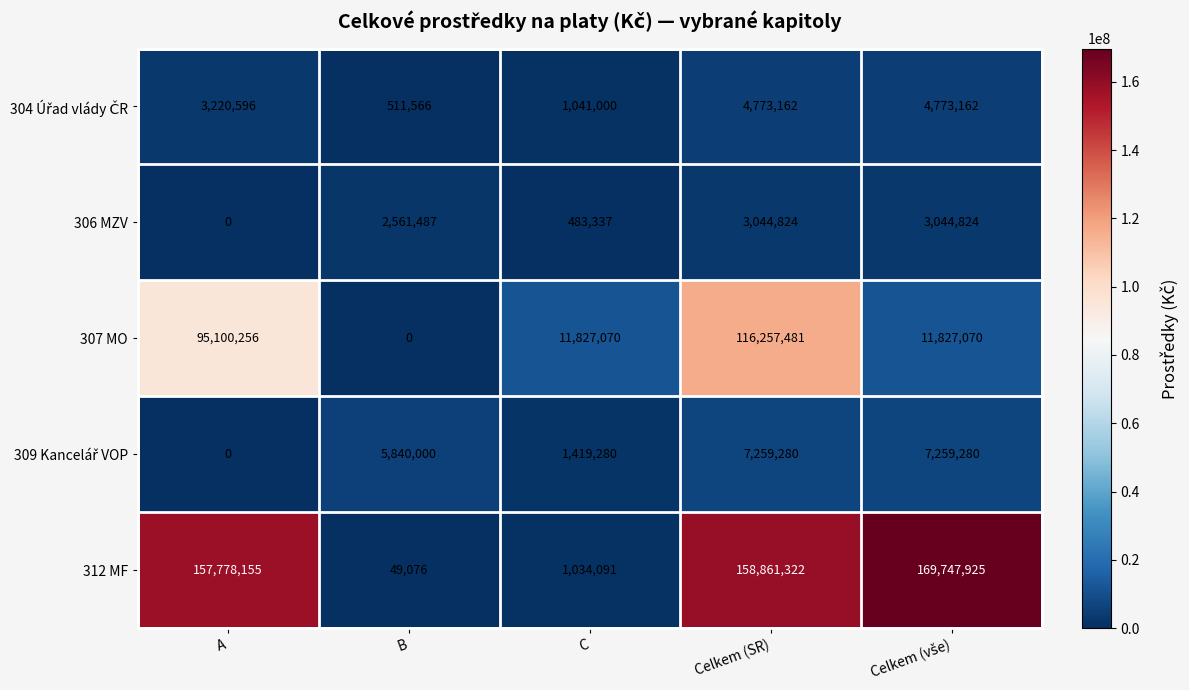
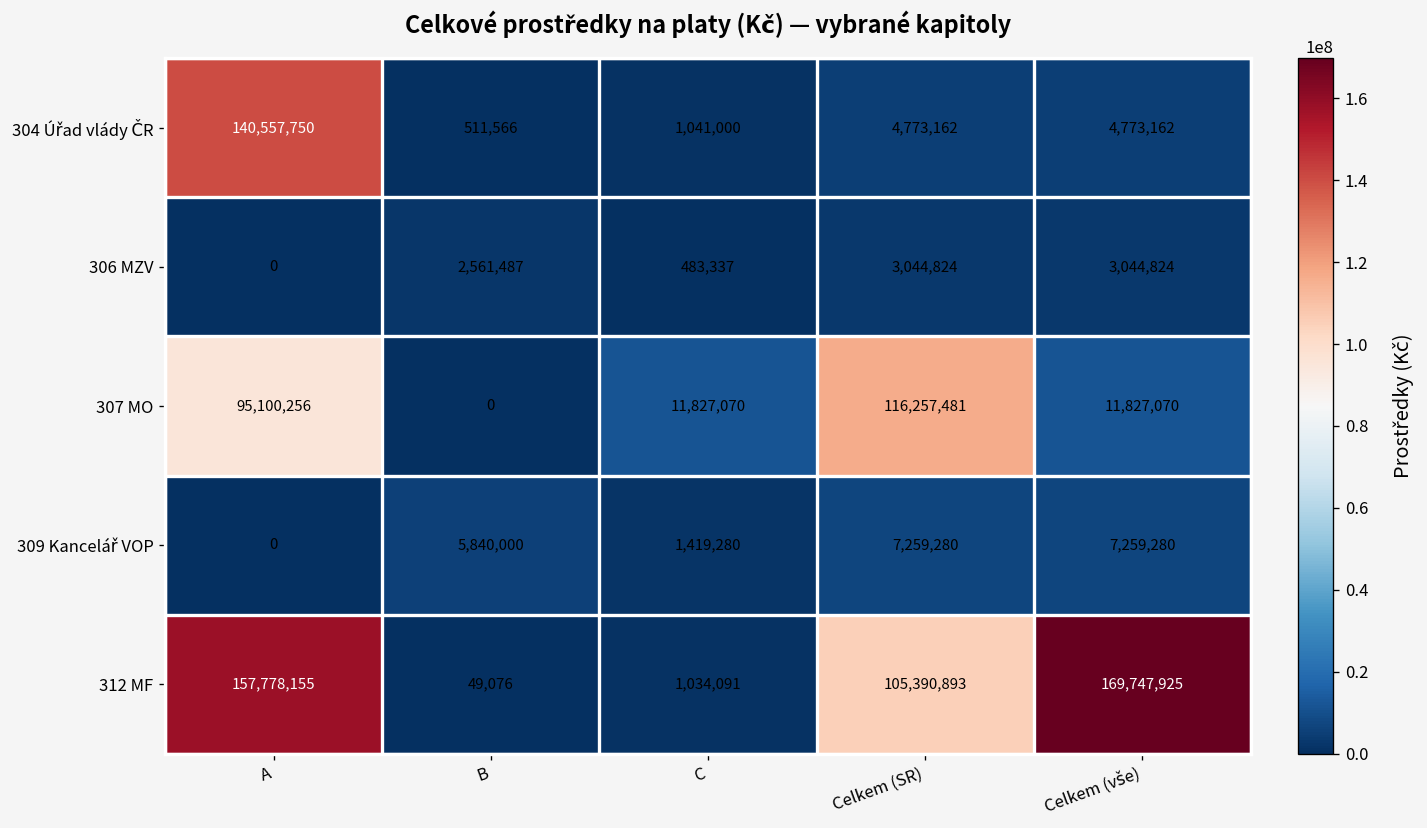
304 Úřad vlády ČR, A: 3,220,596 -> 140,557,750
312 MF, Celkem (SR): 158,861,322 -> 105,390,893
